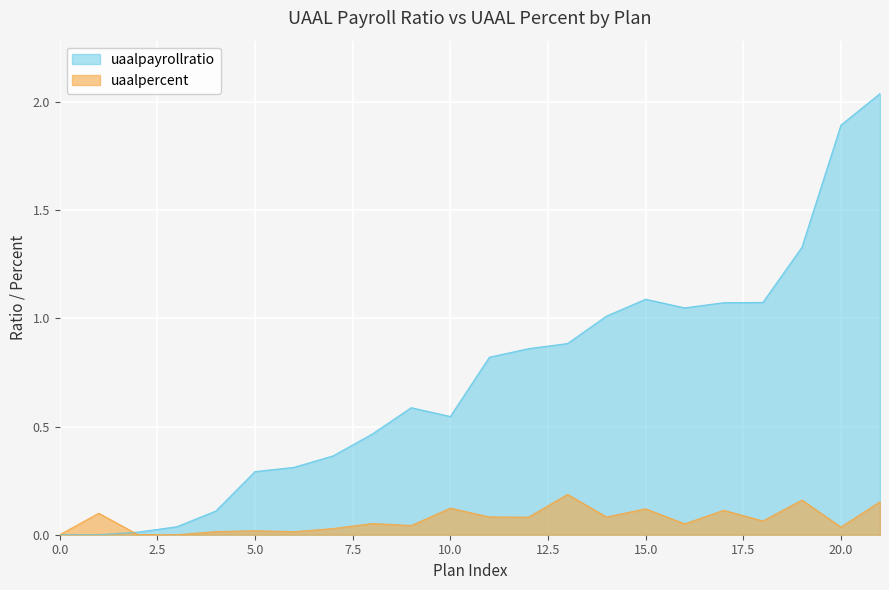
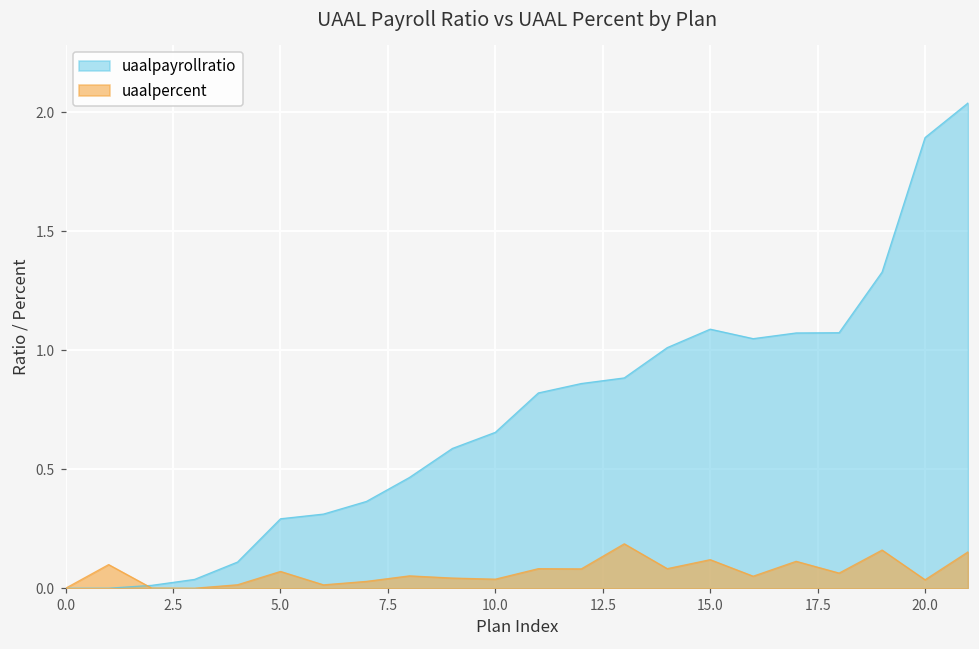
uaalpercent, 5.0: 0.02 -> 0.07
uaalpayrollratio, 10.0: 0.55 -> 0.66
uaalpercent, 10.0: 0.12 -> 0.04
